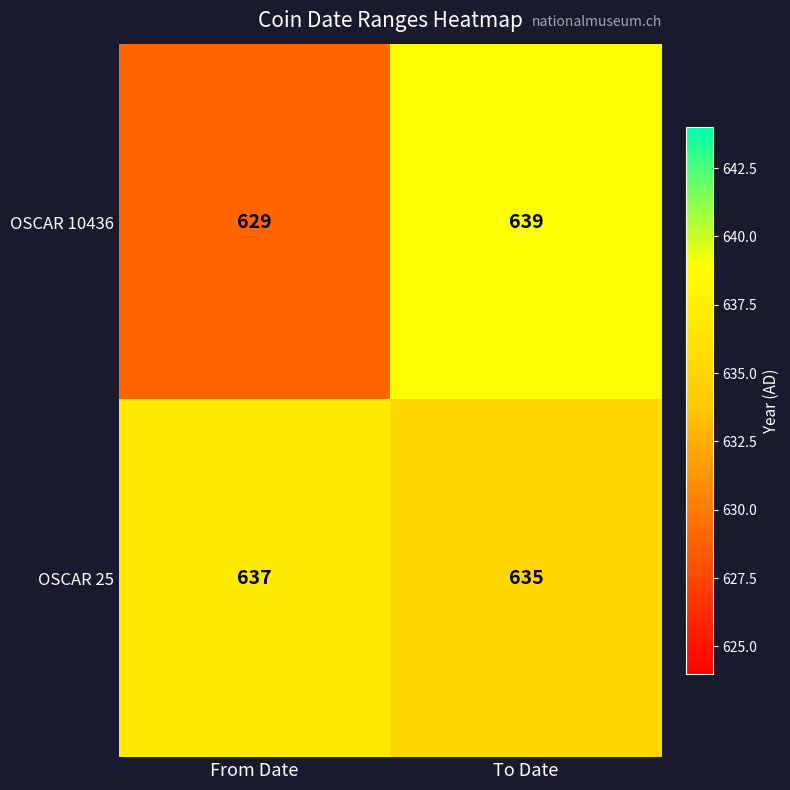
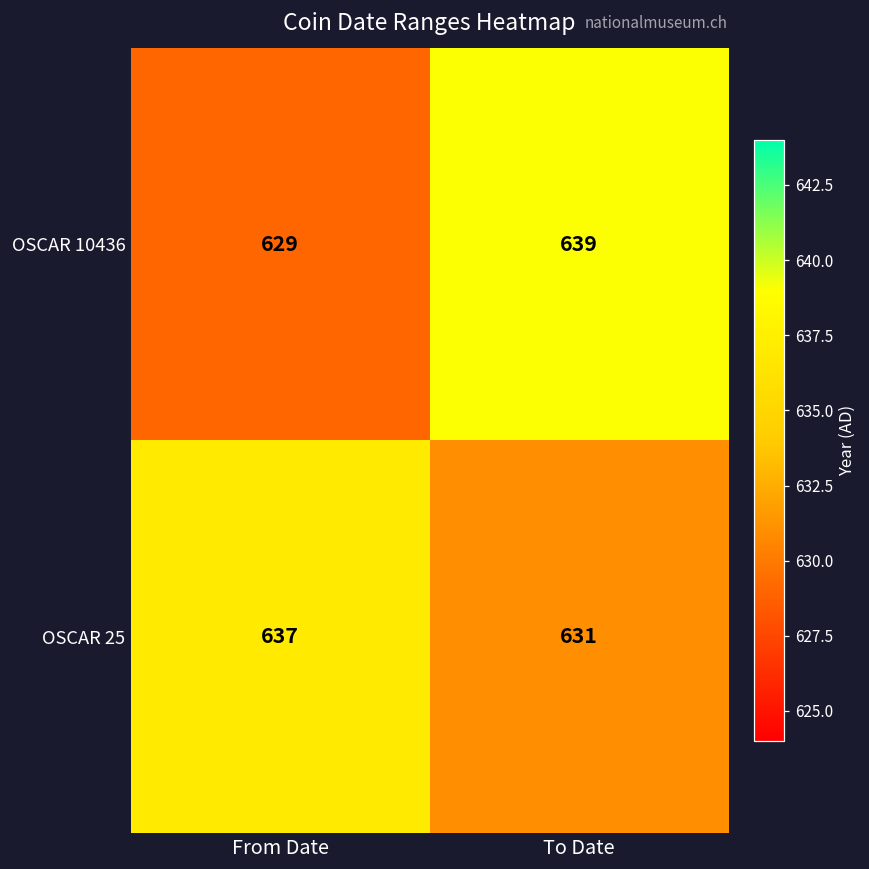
OSCAR 25, To Date: 635 -> 631
